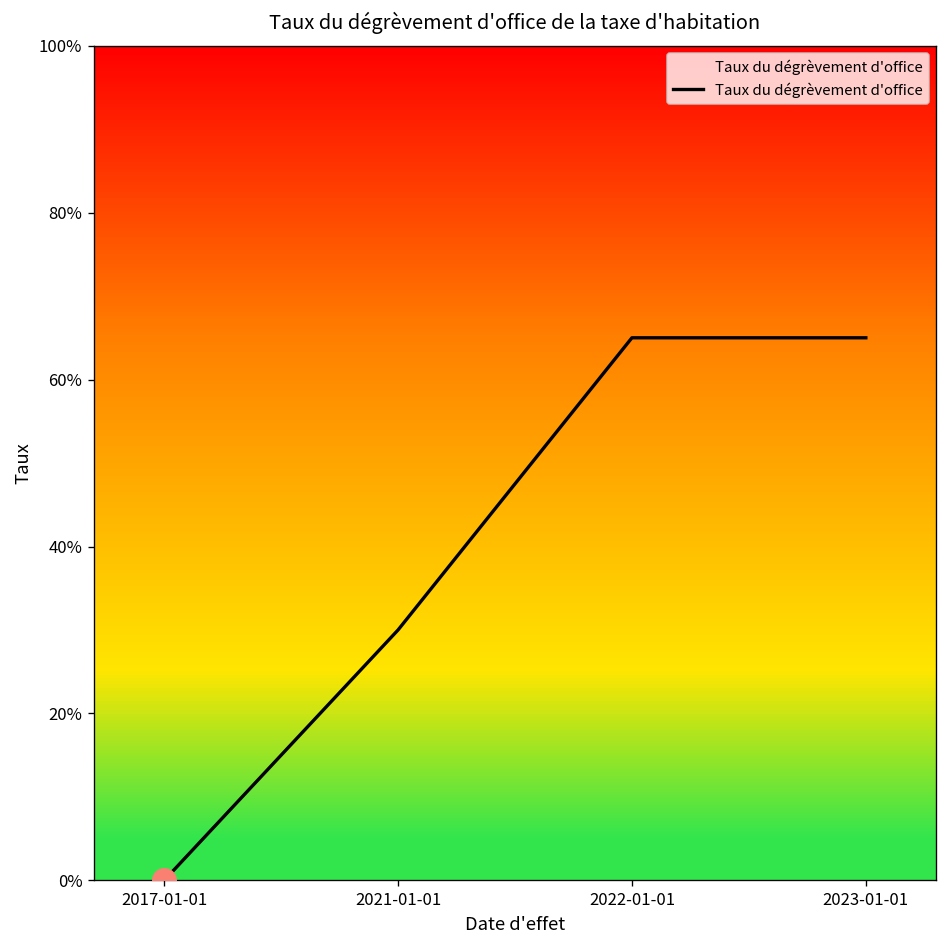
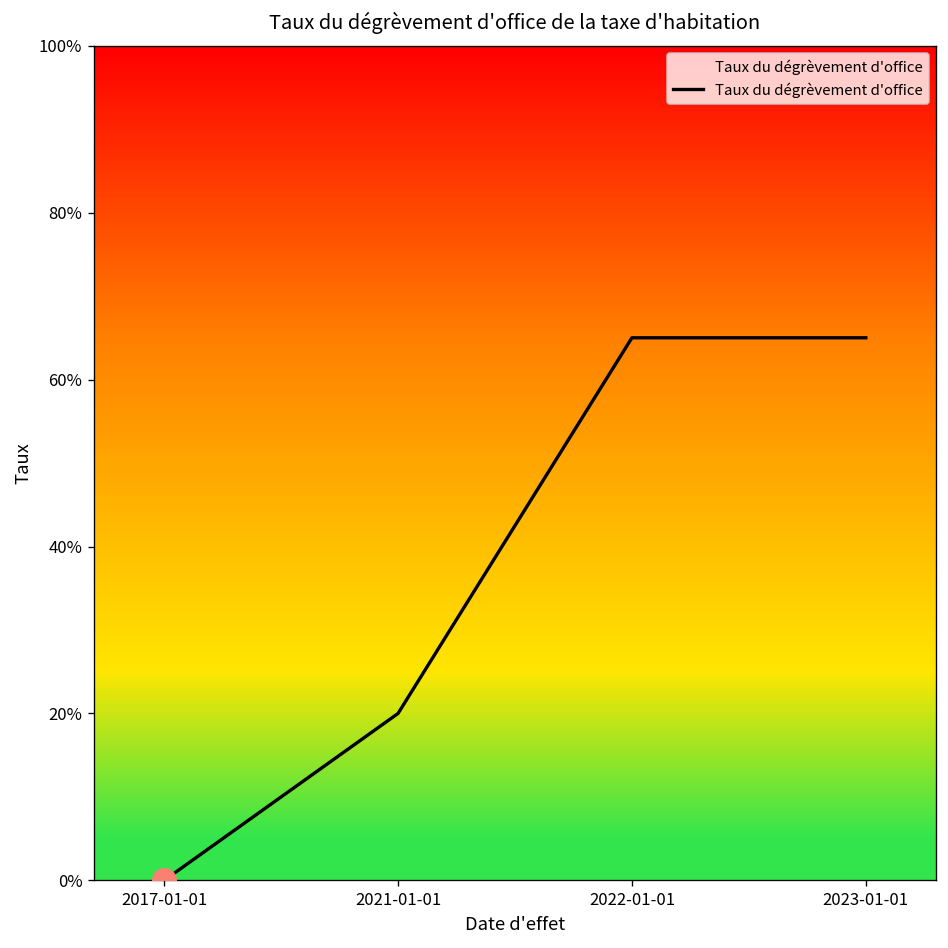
Taux du dégrèvement d'office, 2021-01-01: 30% -> 20%
